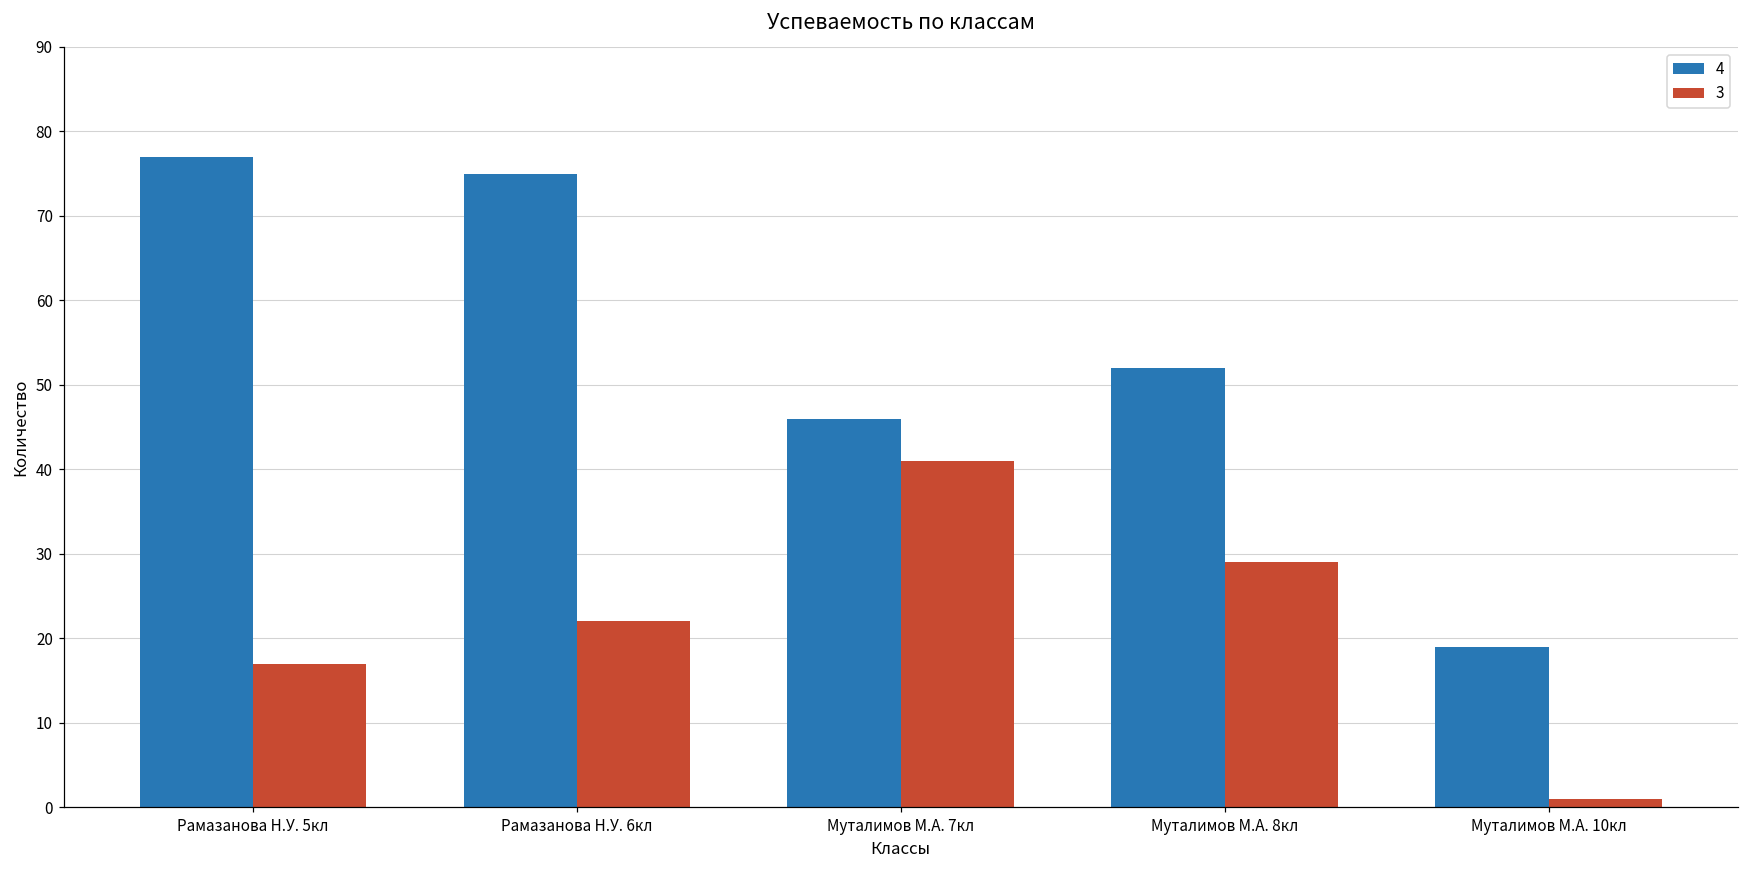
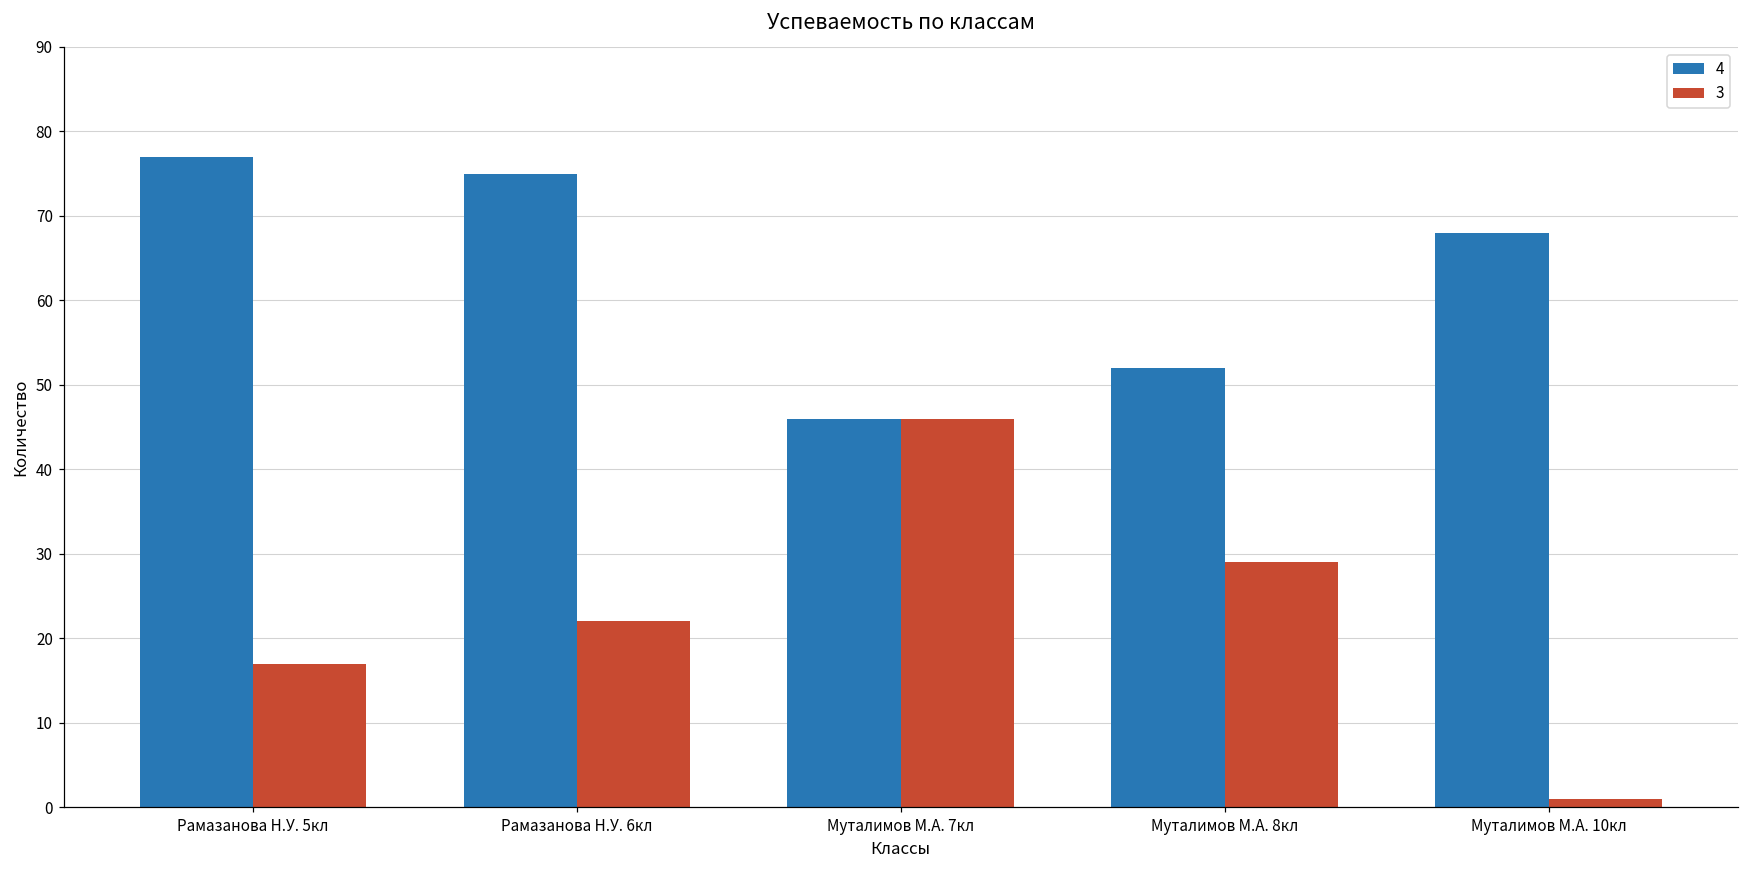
3, Муталимов М.А. 7кл: 41 -> 46
4, Муталимов М.А. 10кл: 19 -> 68
